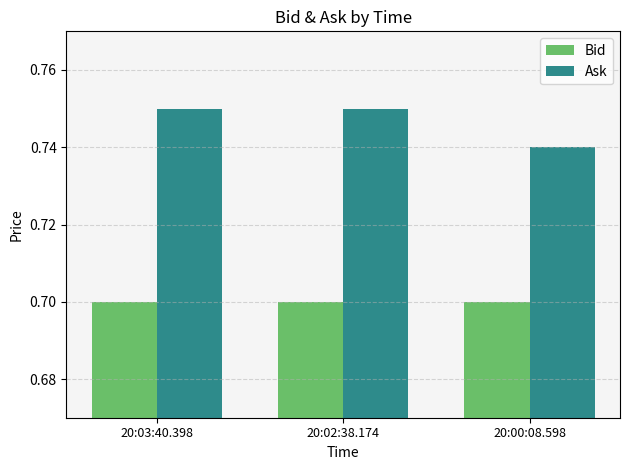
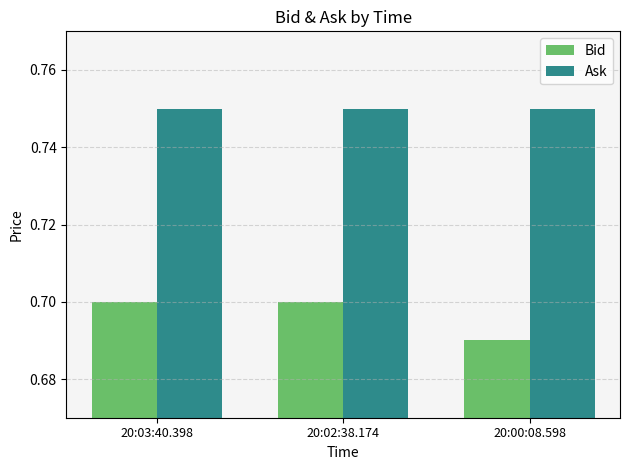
Bid, 20:00:08.598: 0.70 -> 0.69
Ask, 20:00:08.598: 0.74 -> 0.75
